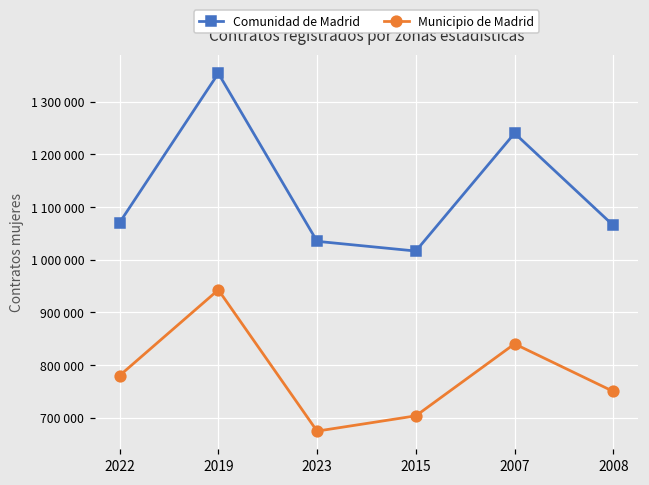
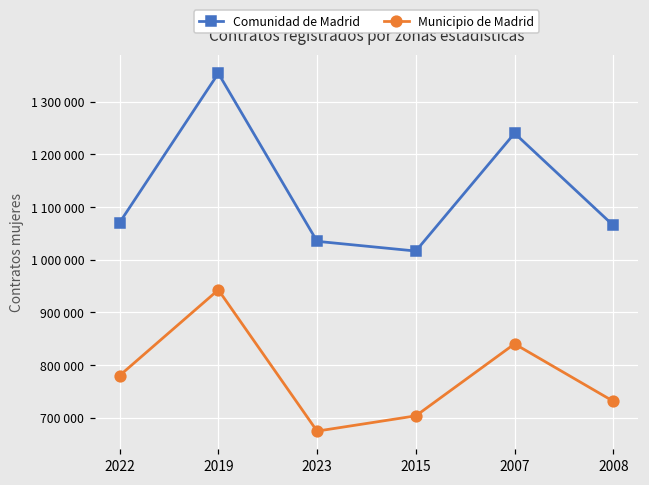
Municipio de Madrid, 2008: 750000 -> 730000
